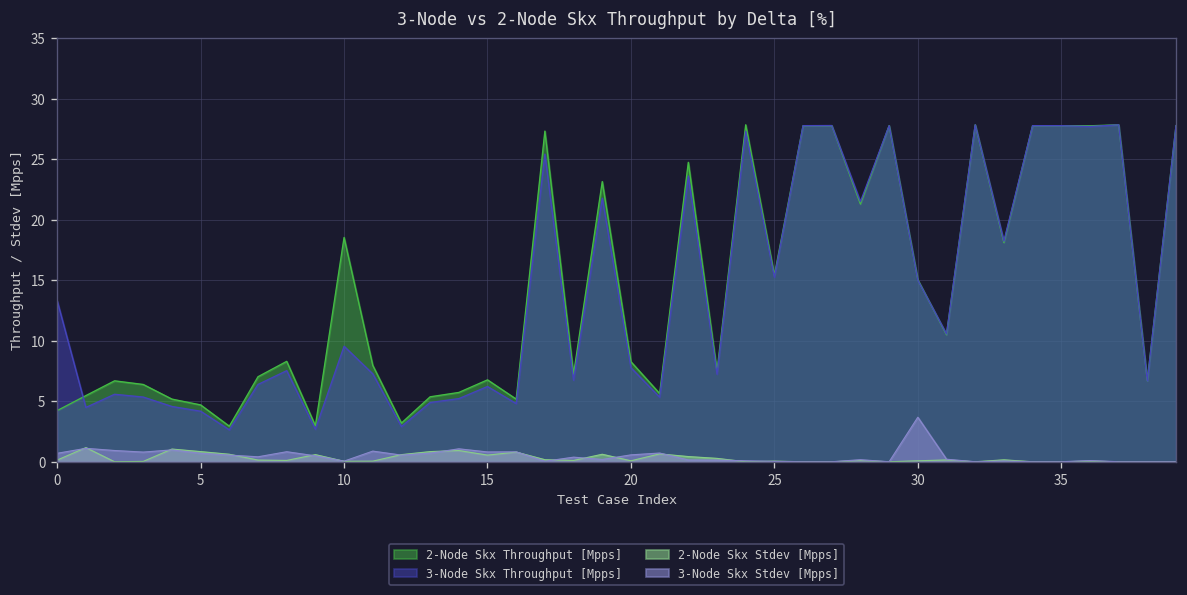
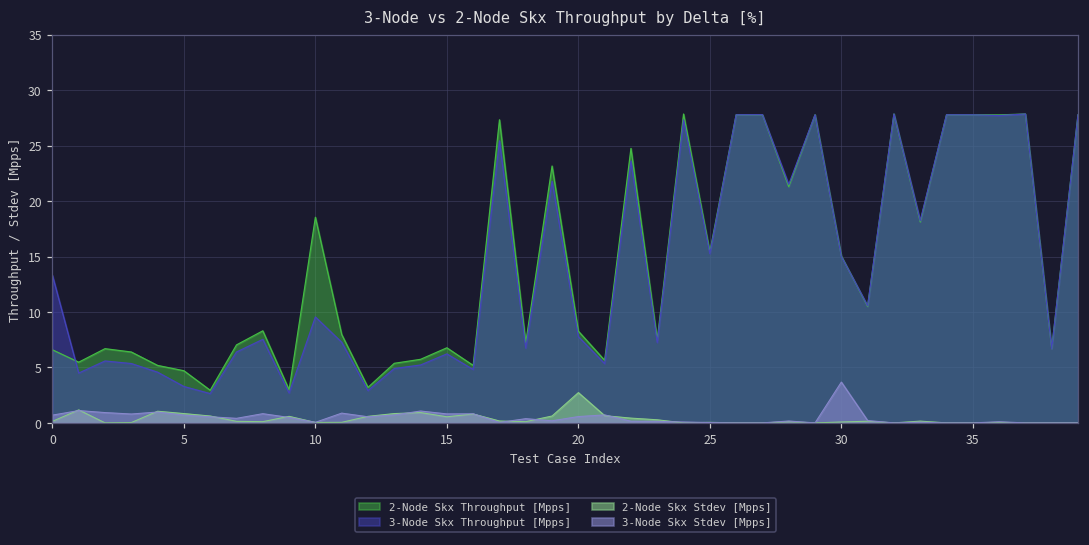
2-Node Skx Throughput [Mpps], 0: 4.2 -> 6.6
3-Node Skx Throughput [Mpps], 5: 4.2 -> 3.3
2-Node Skx Stdev [Mpps], 20: 0.1 -> 2.7
